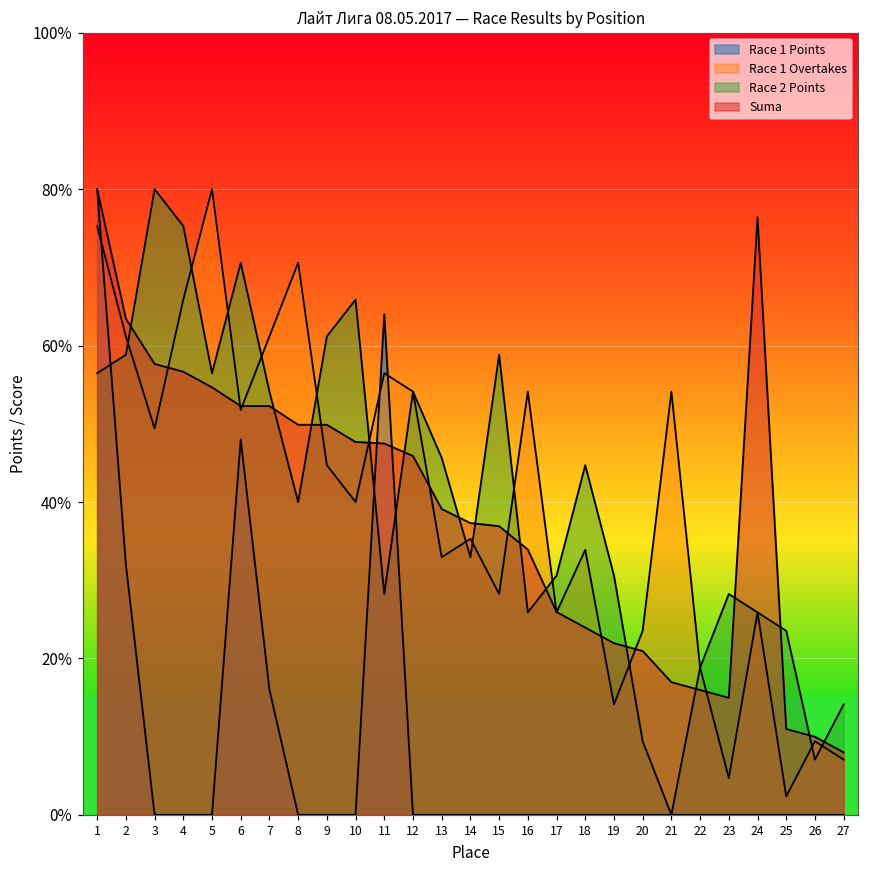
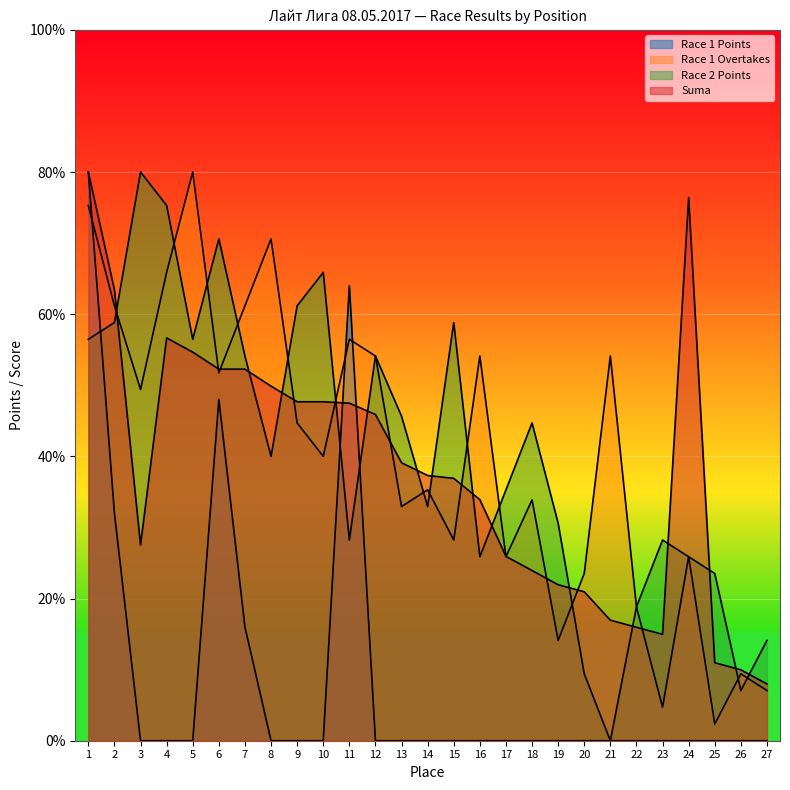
Suma, 3: 58% -> 28%
Suma, 9: 50% -> 48%
Race 2 Points, 17: 31% -> 35%
